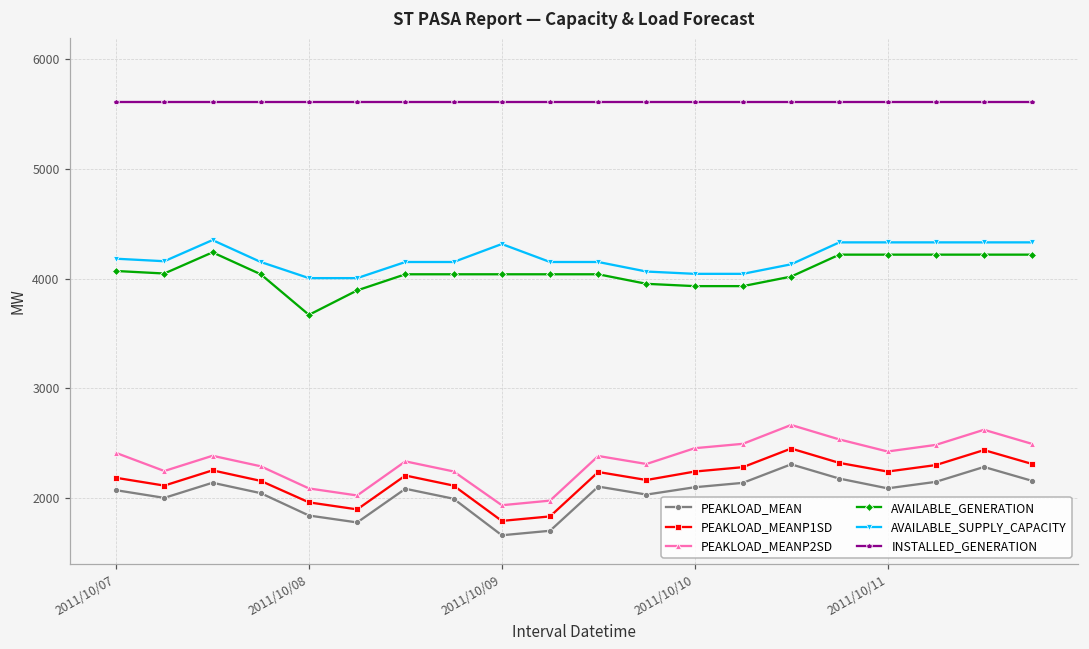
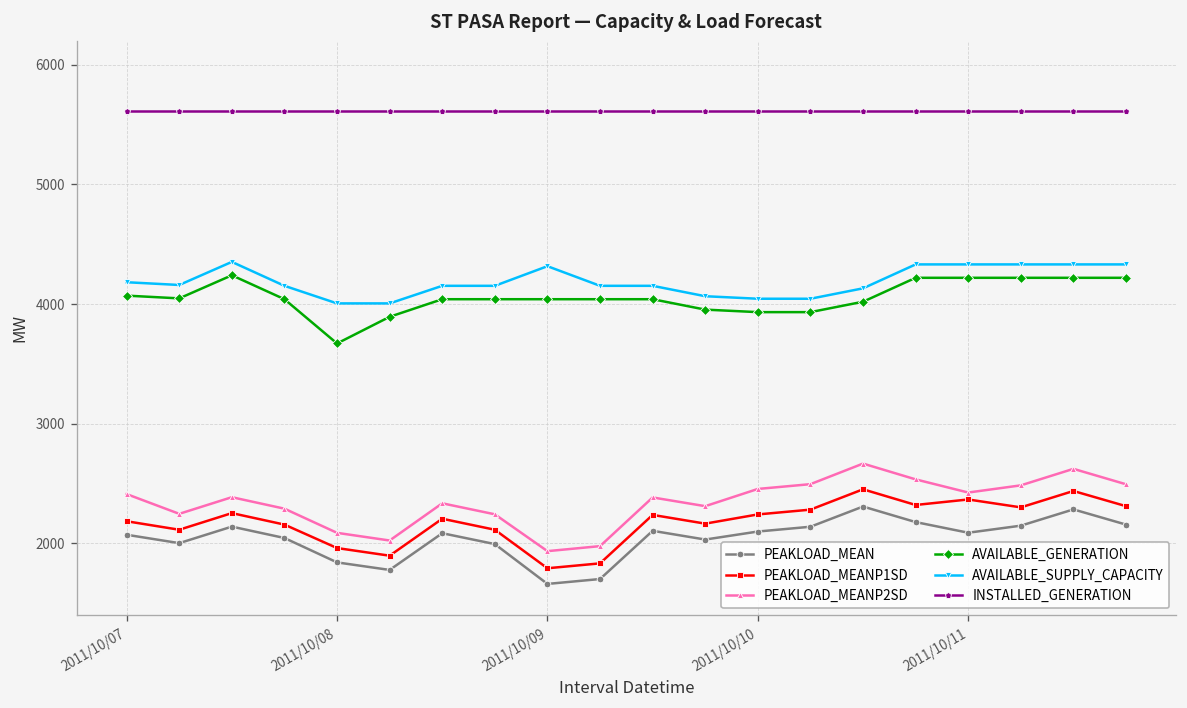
PEAKLOAD_MEANP1SD, 2011/10/11: 2200 -> 2400
